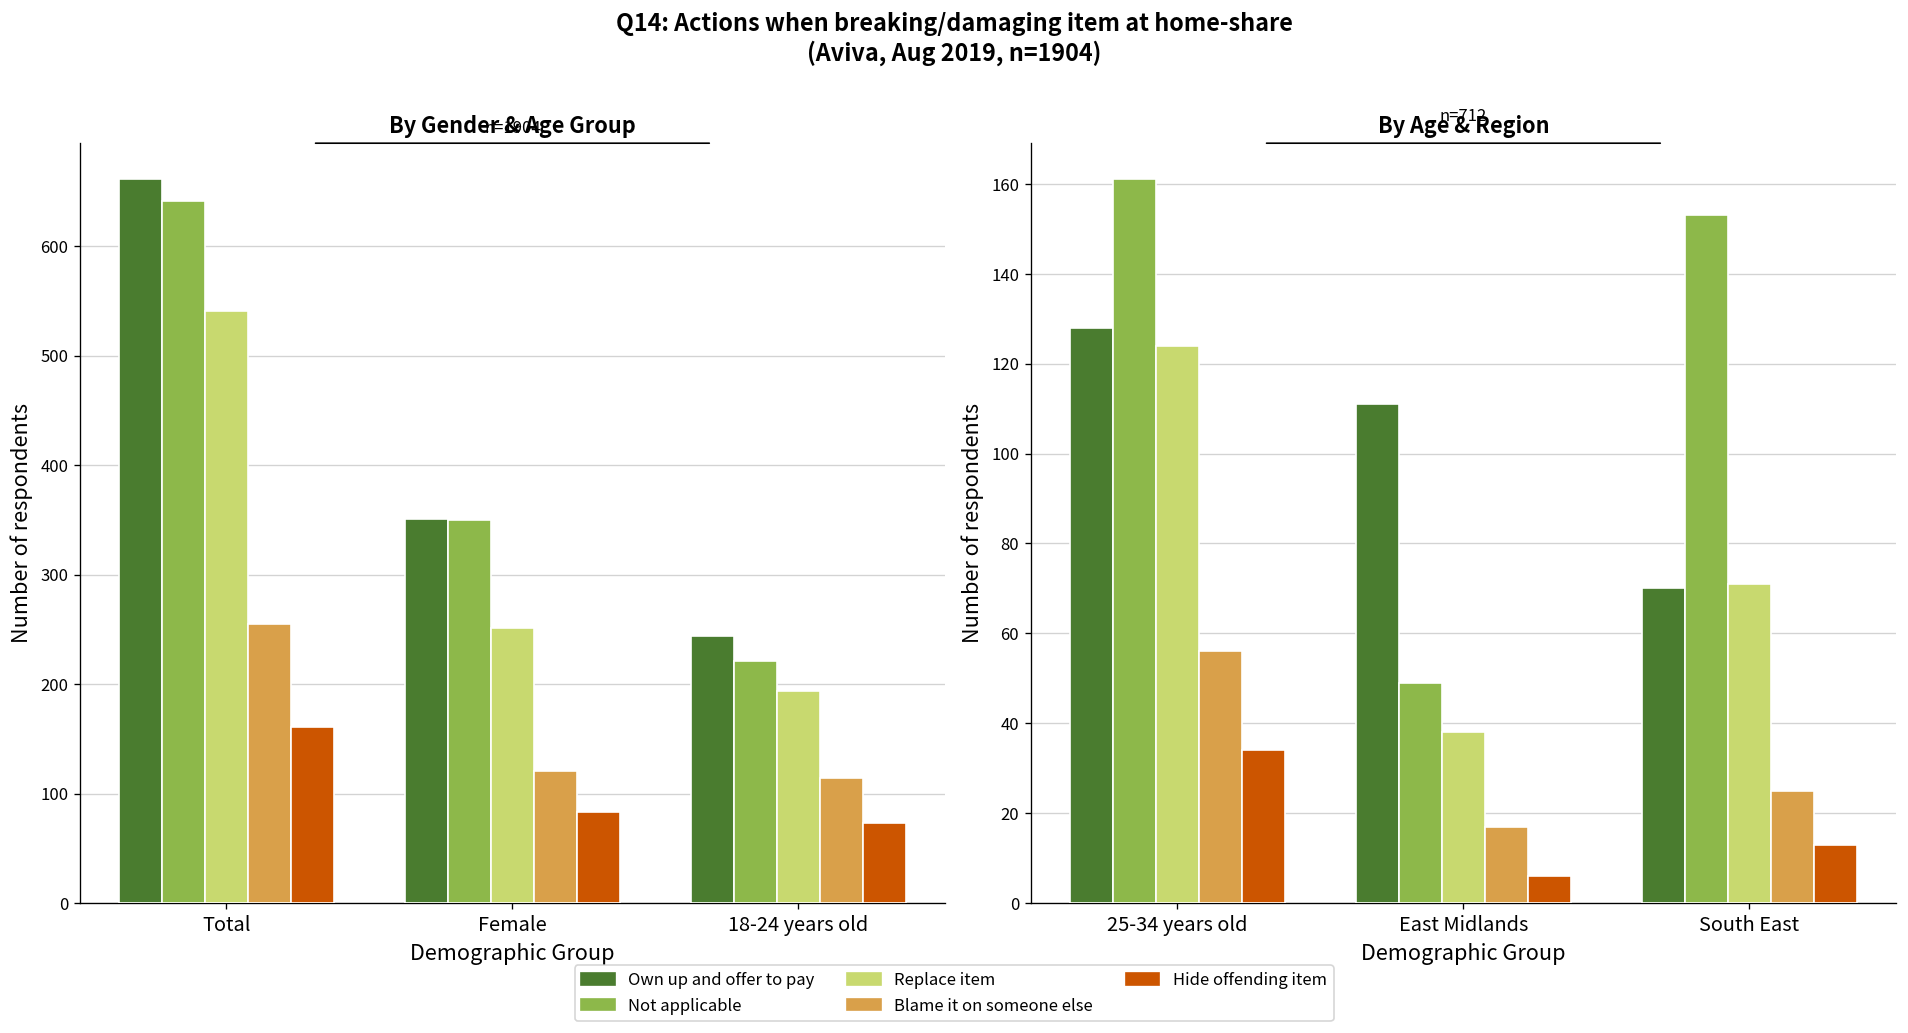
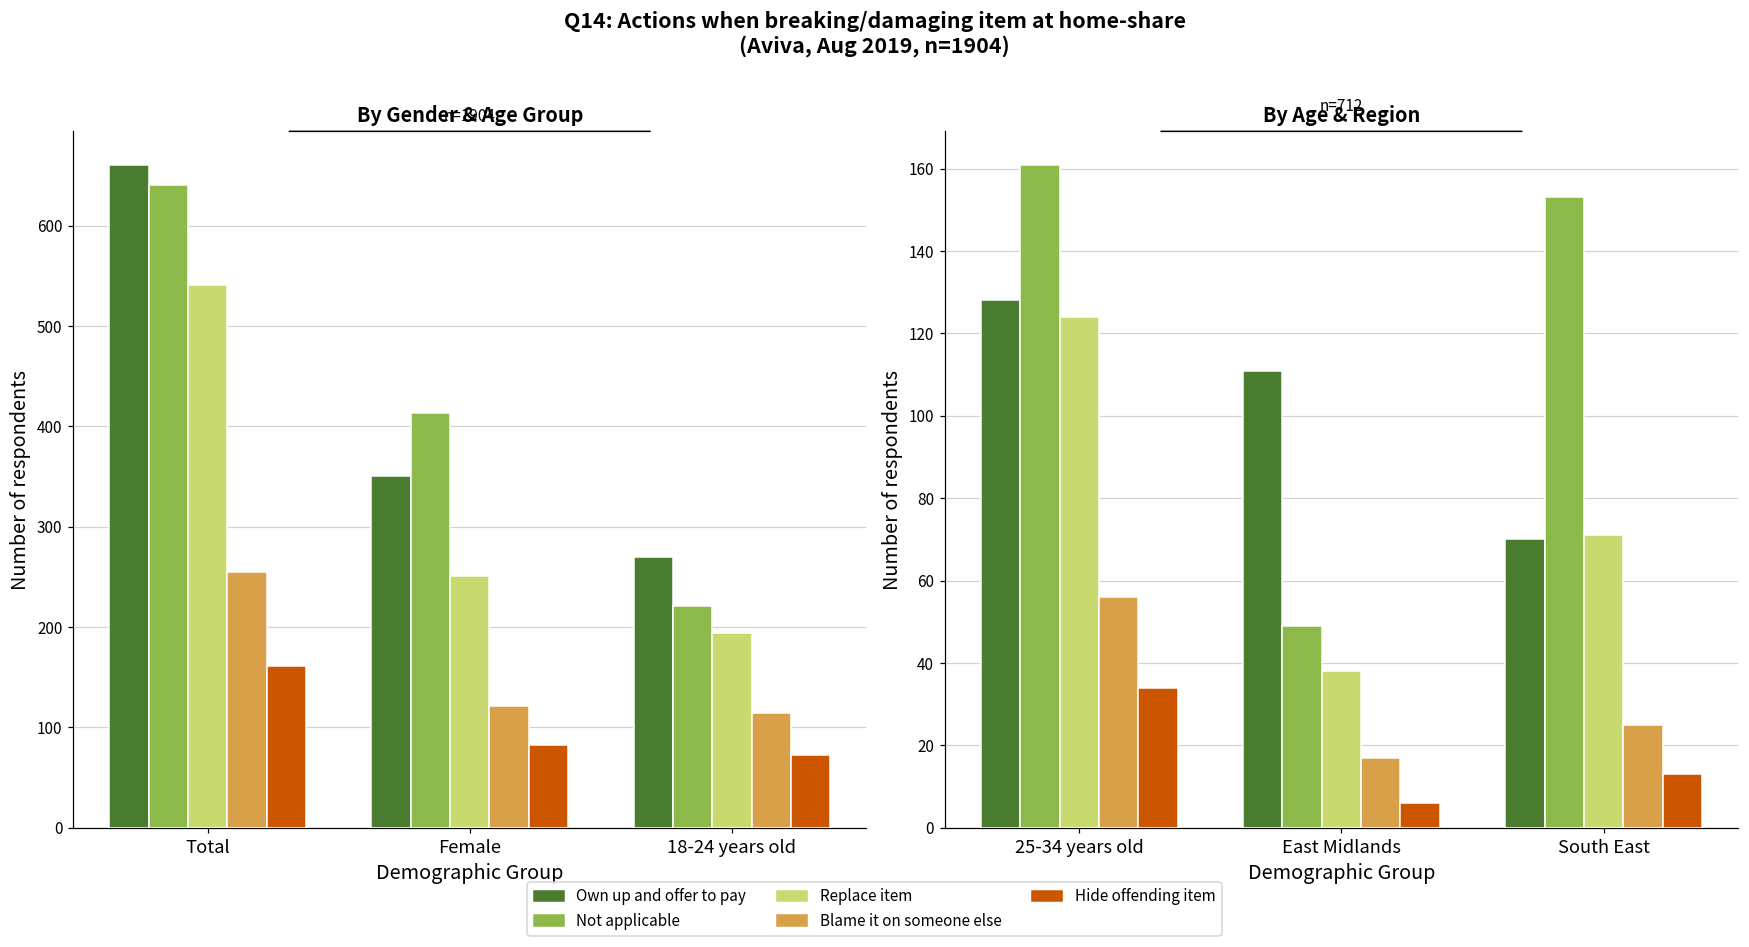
By Gender & Age Group, Not applicable, Female: 350 -> 410
By Gender & Age Group, Own up and offer to pay, 18-24 years old: 240 -> 270
